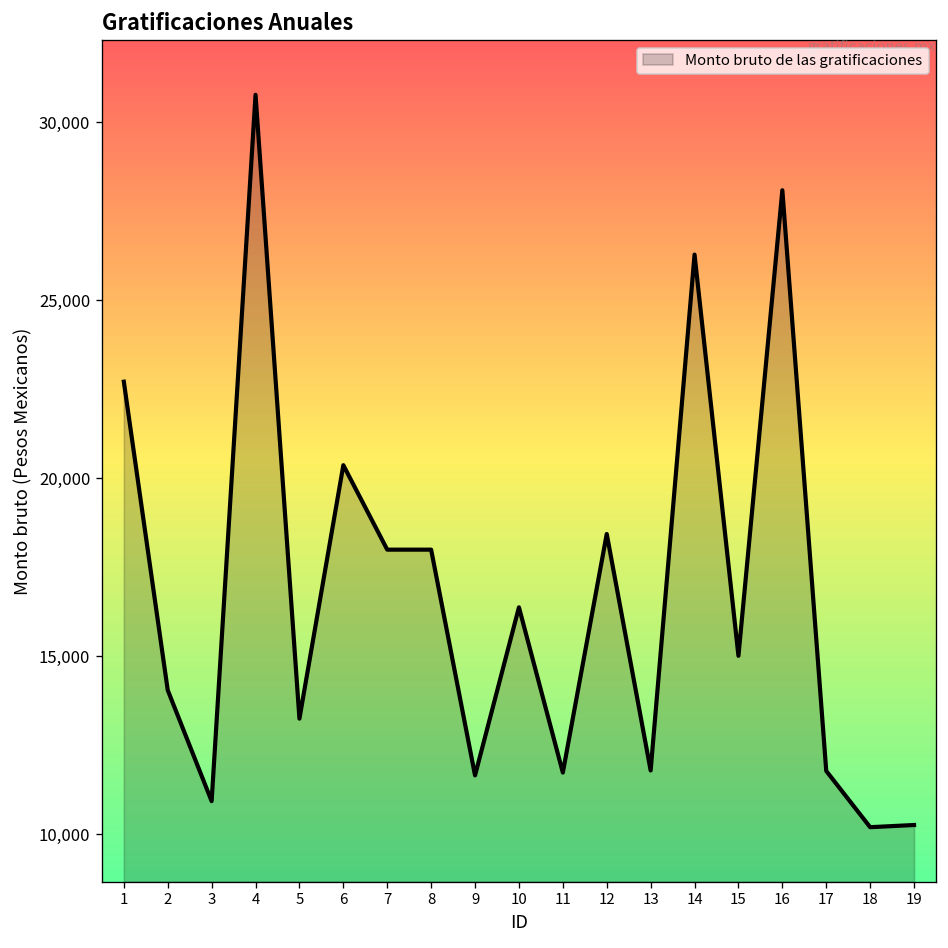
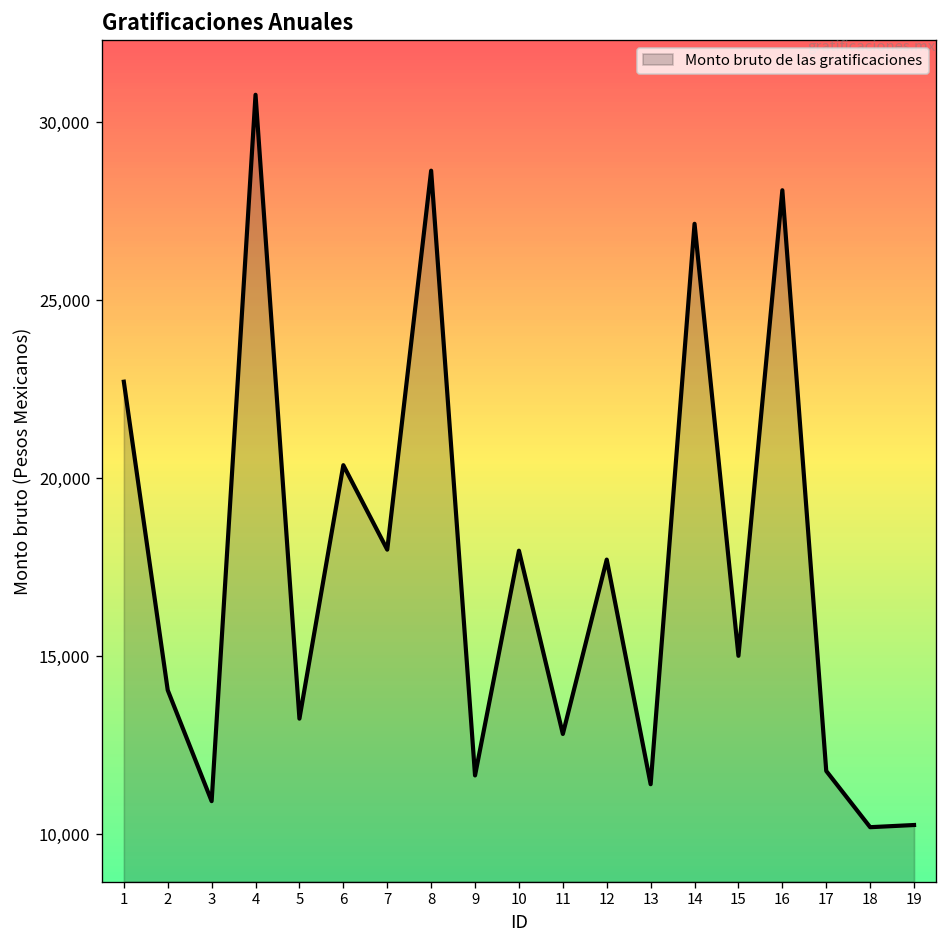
8: 18,000 -> 28,600
10: 16,400 -> 18,000
11: 11,700 -> 12,800
12: 18,400 -> 17,700
13: 11,800 -> 11,400
14: 26,300 -> 27,200
